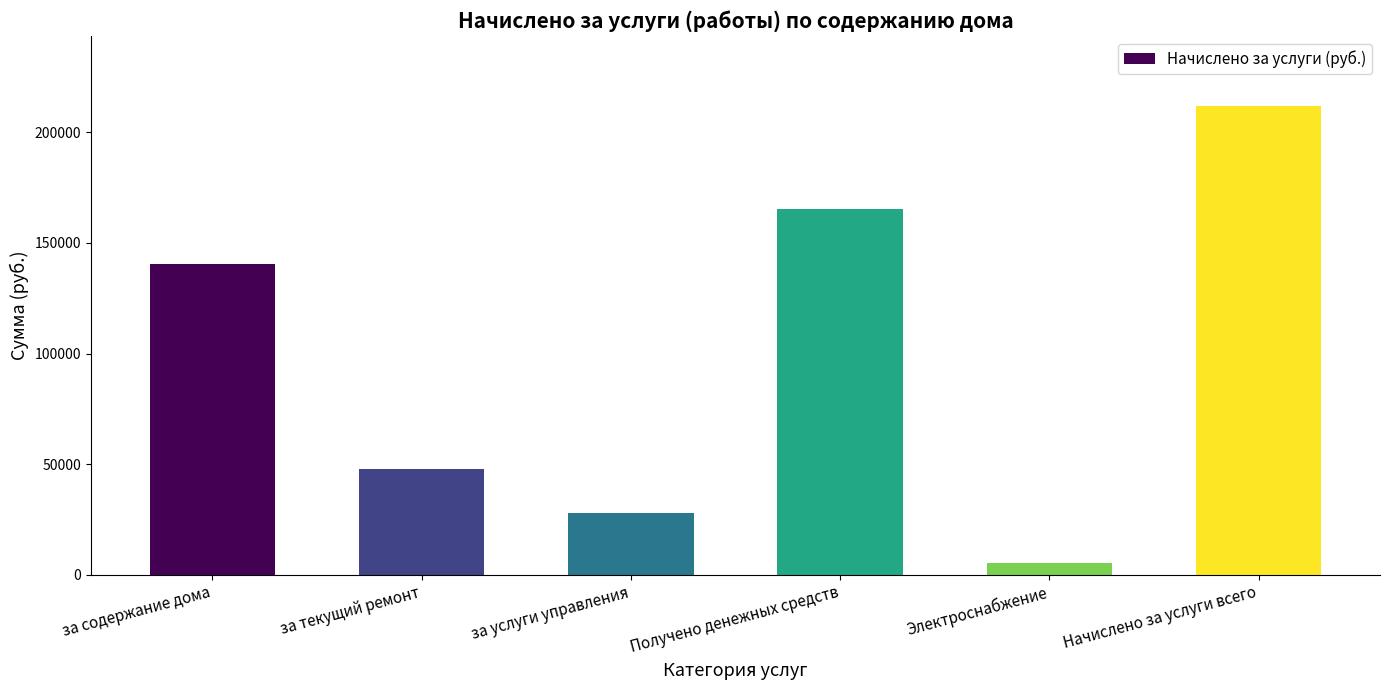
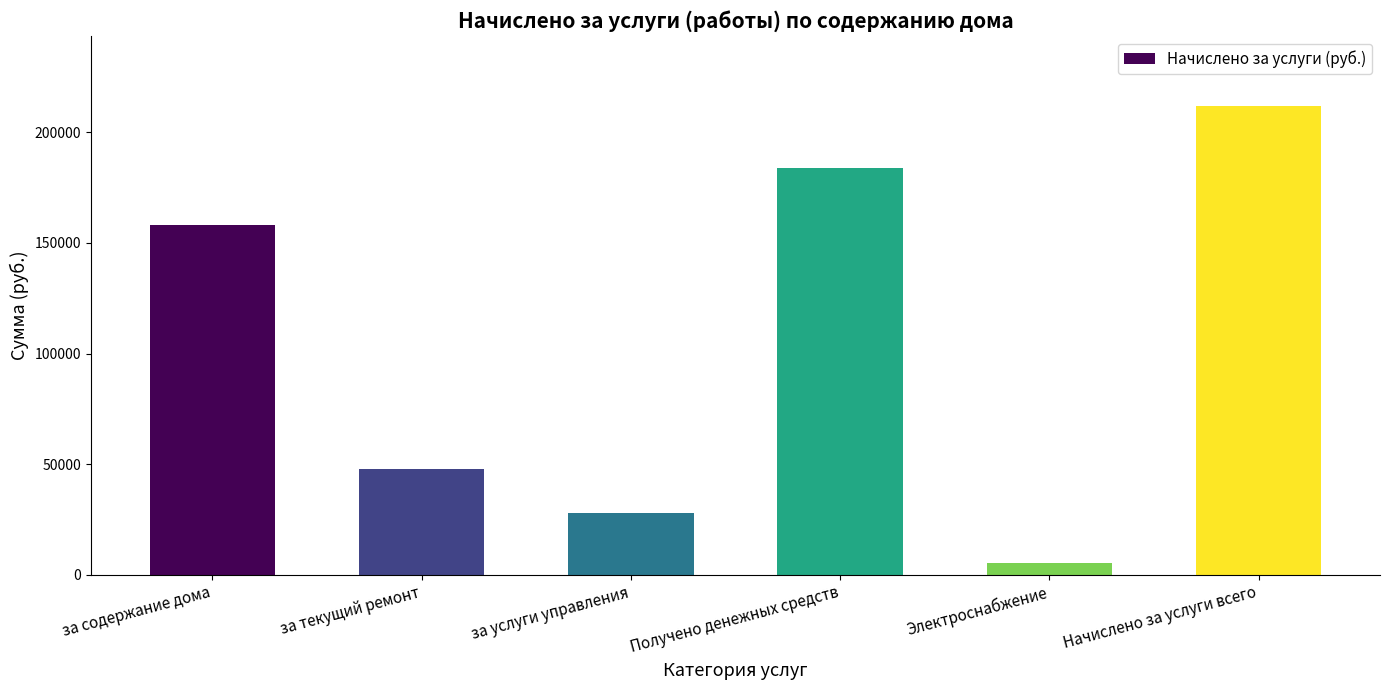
за содержание дома: 140000 -> 158000
Получено денежных средств: 165000 -> 184000
